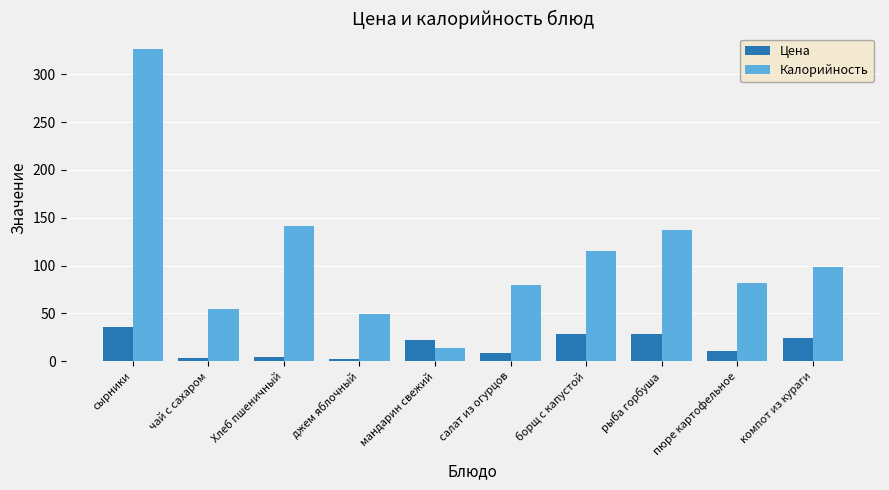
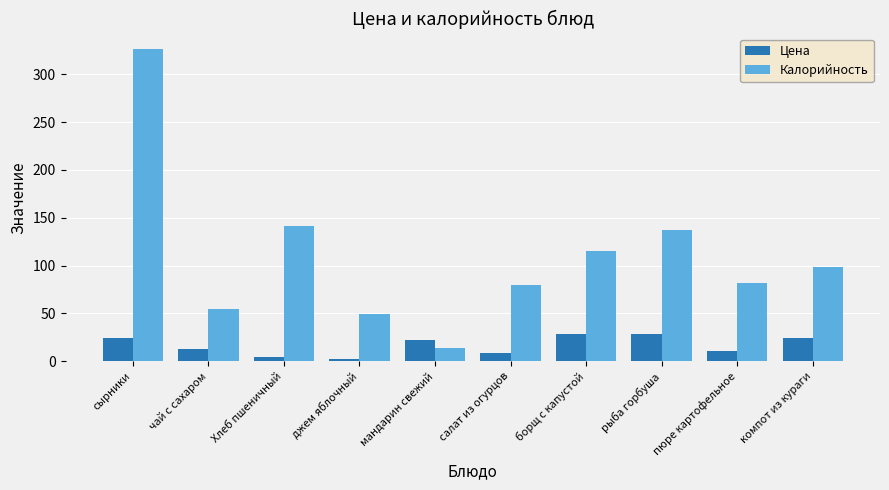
Цена, сырники: 40 -> 20
Цена, чай с сахаром: 0 -> 10
